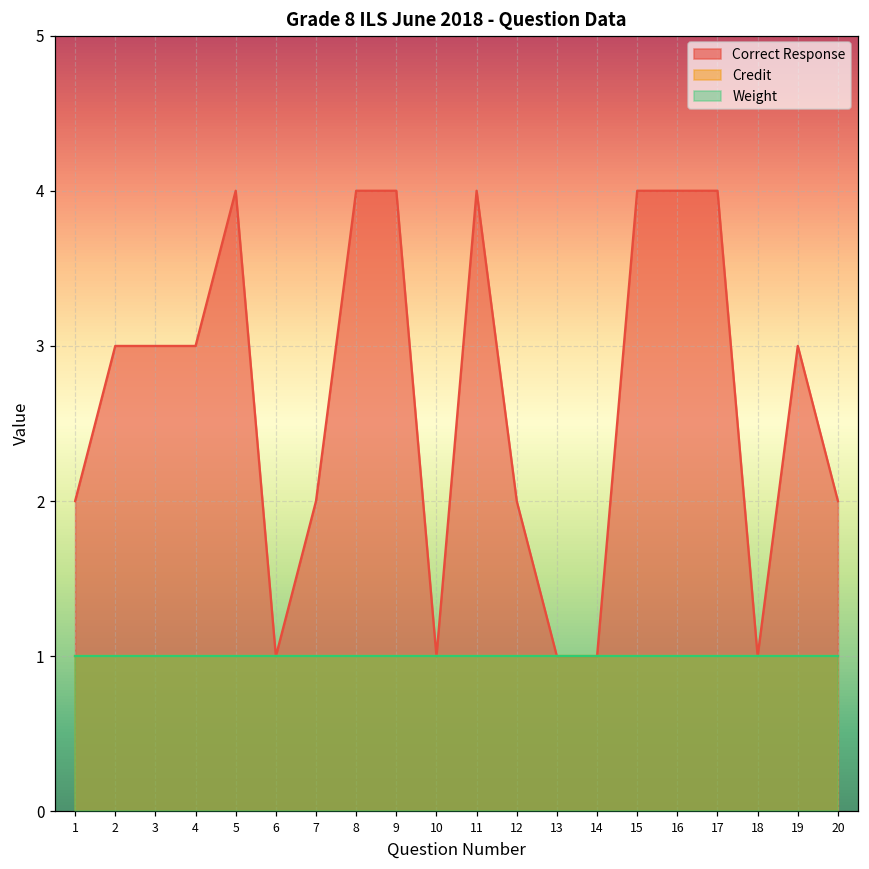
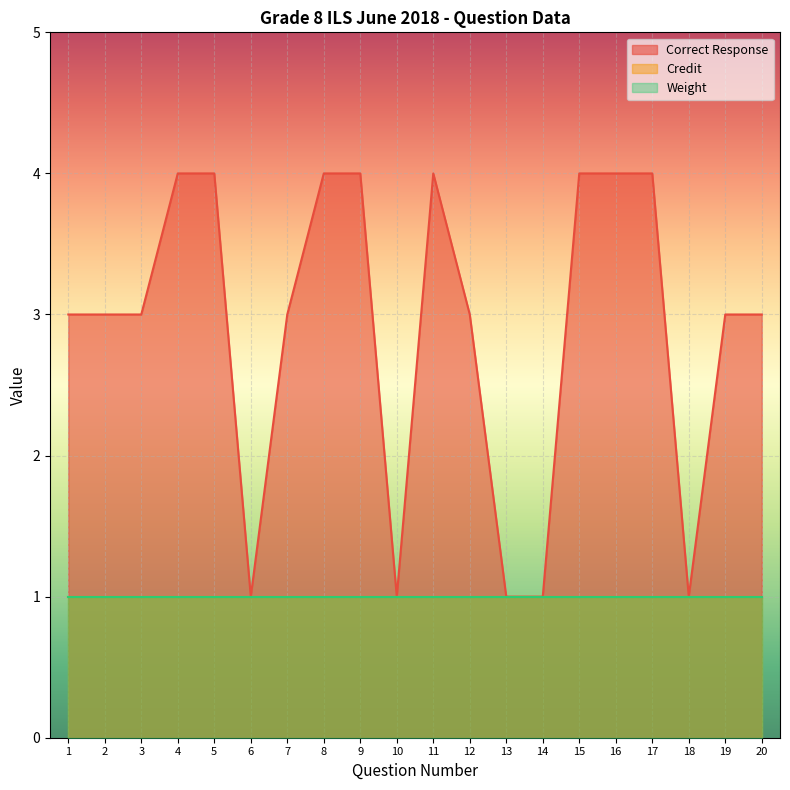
Correct Response, 1: 2 -> 3
Correct Response, 4: 3 -> 4
Correct Response, 7: 2 -> 3
Correct Response, 12: 2 -> 3
Correct Response, 20: 2 -> 3
